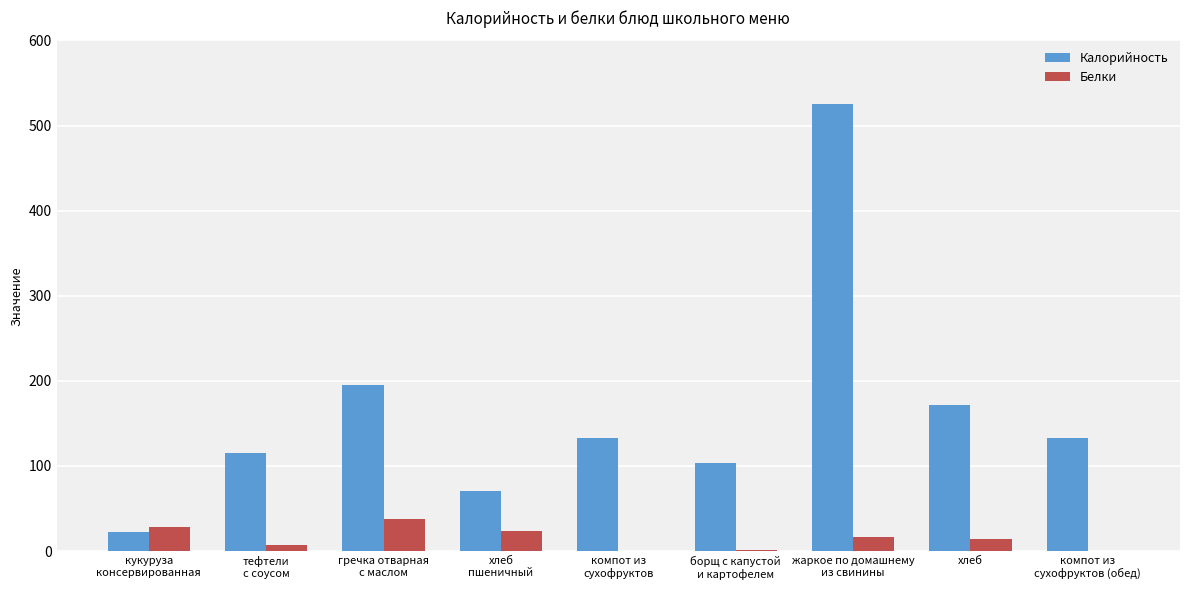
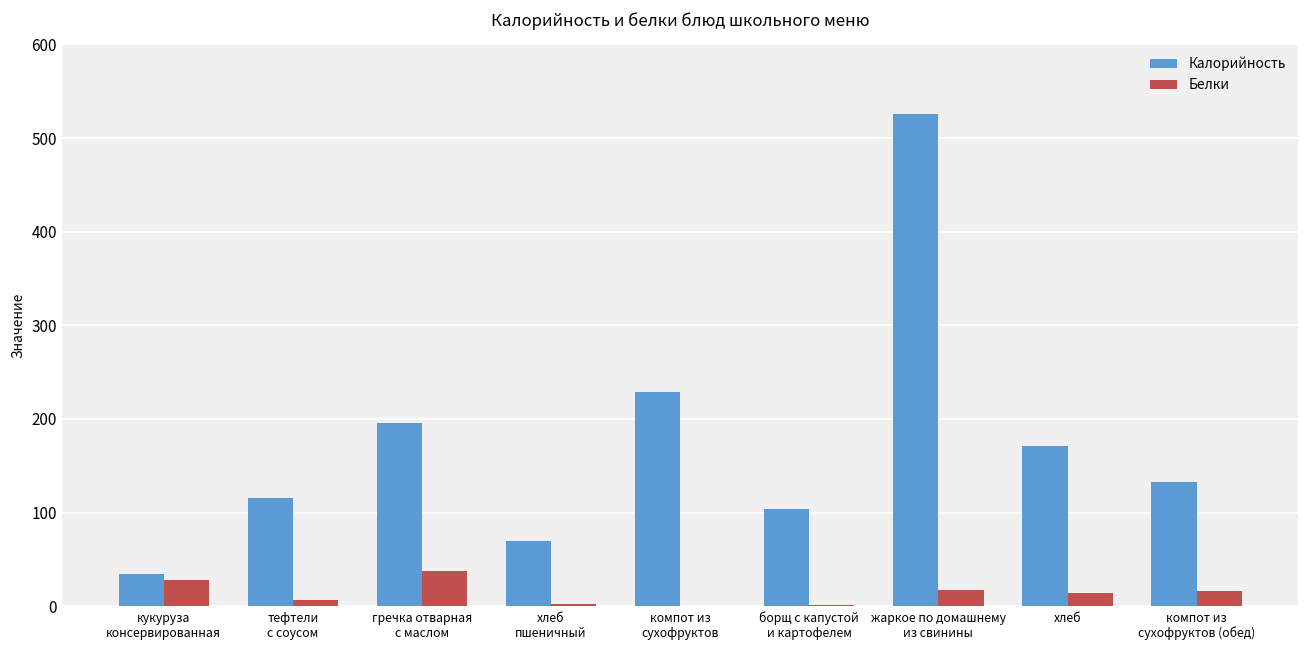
Калорийность, кукуруза консервированная: 20 -> 30
Белки, хлеб пшеничный: 20 -> 0
Калорийность, компот из сухофруктов: 130 -> 230
Белки, компот из сухофруктов (обед): 0 -> 20
